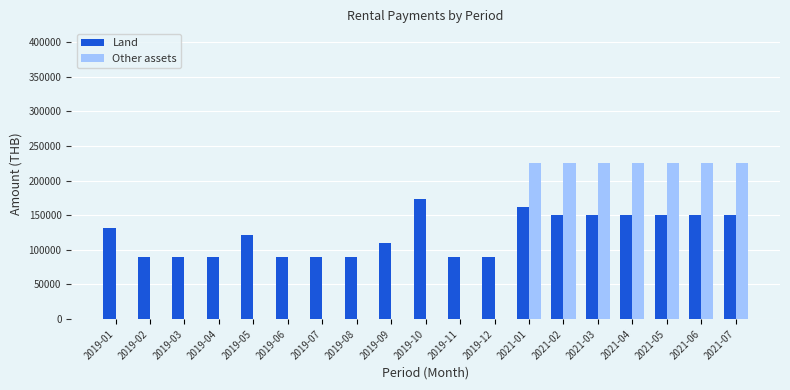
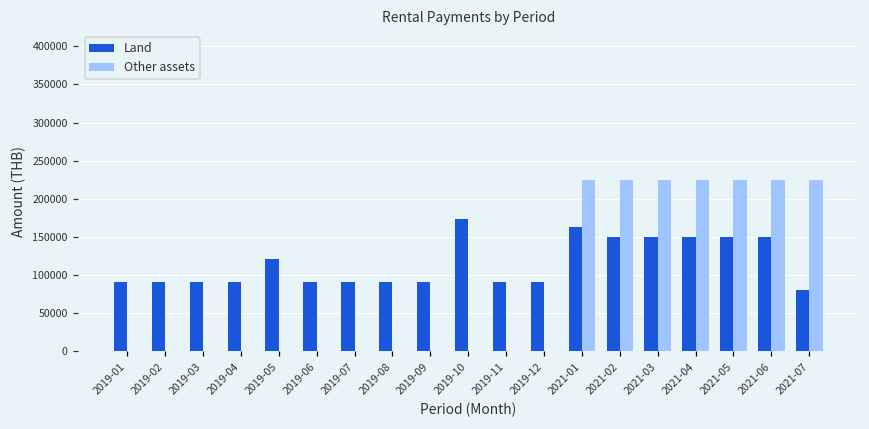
Land, 2019-01: 130000 -> 90000
Land, 2019-09: 110000 -> 90000
Land, 2021-07: 150000 -> 80000
